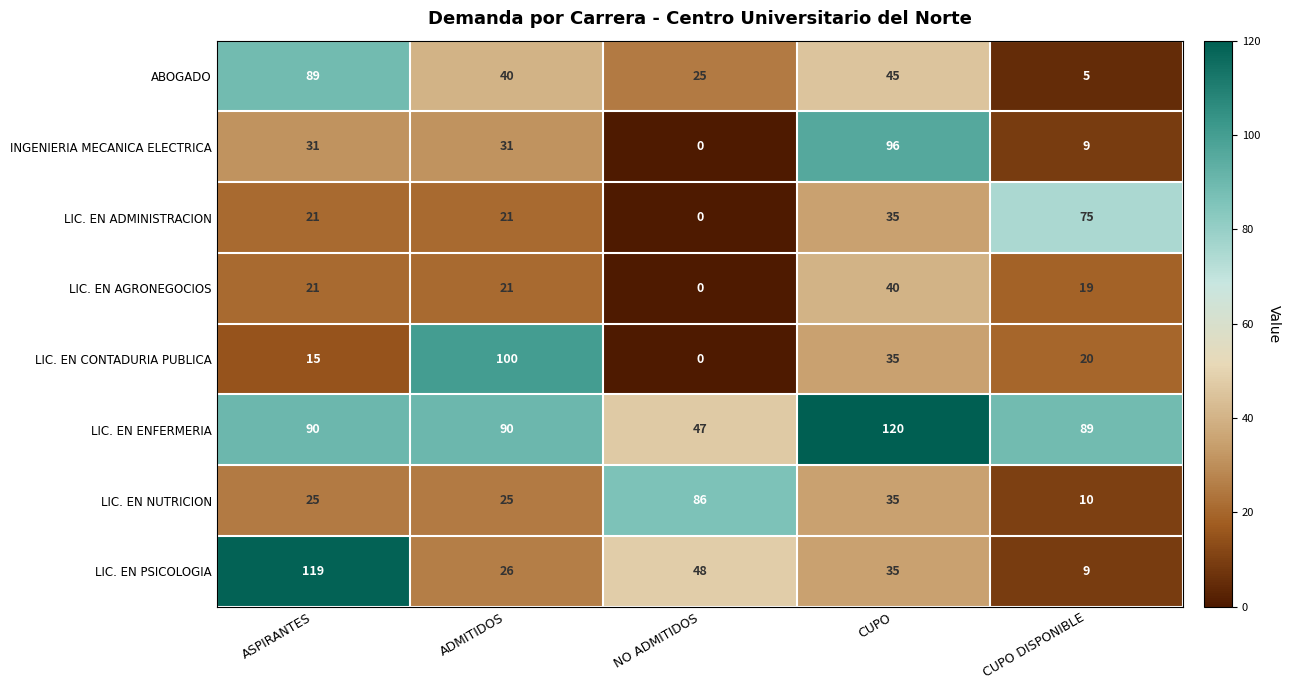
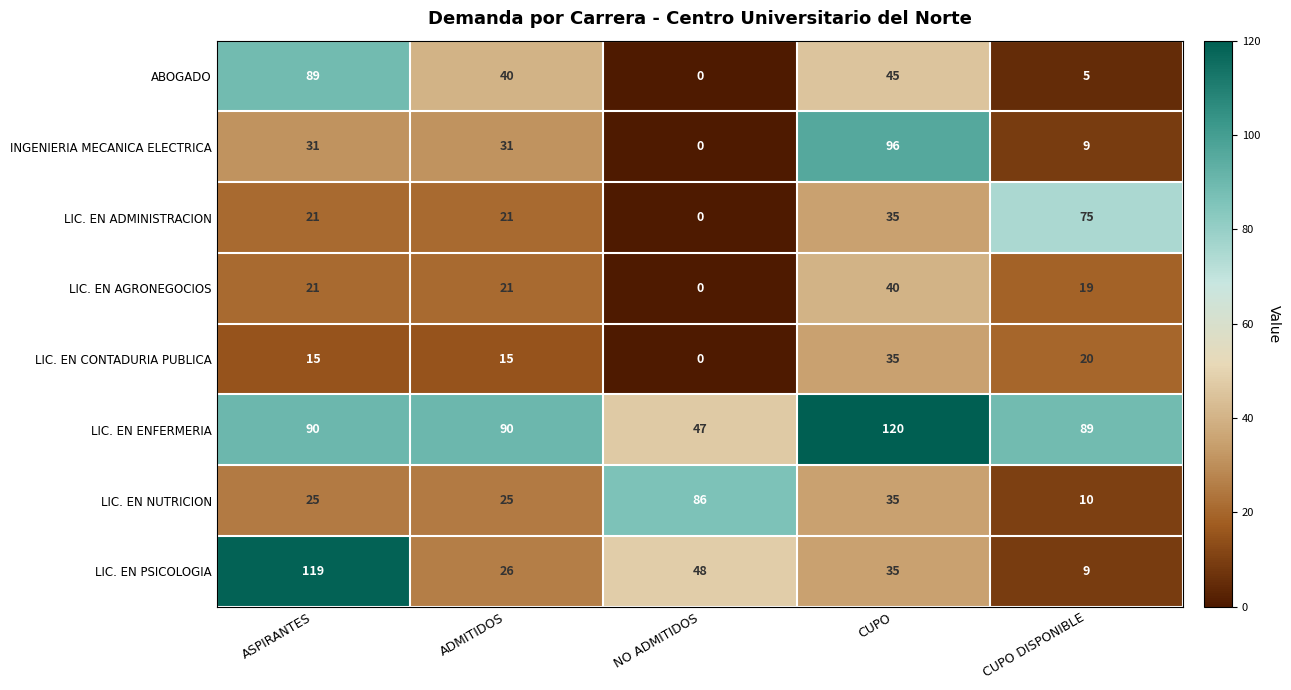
ABOGADO, NO ADMITIDOS: 25 -> 0
LIC. EN CONTADURIA PUBLICA, ADMITIDOS: 100 -> 15
